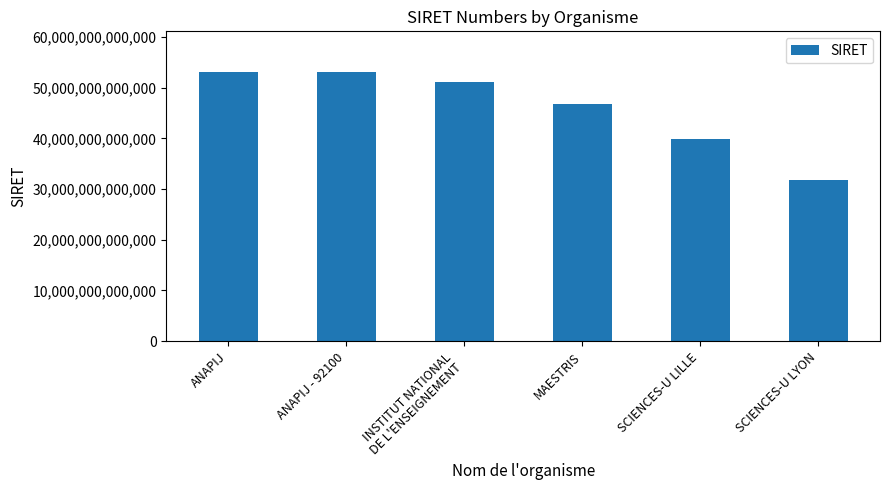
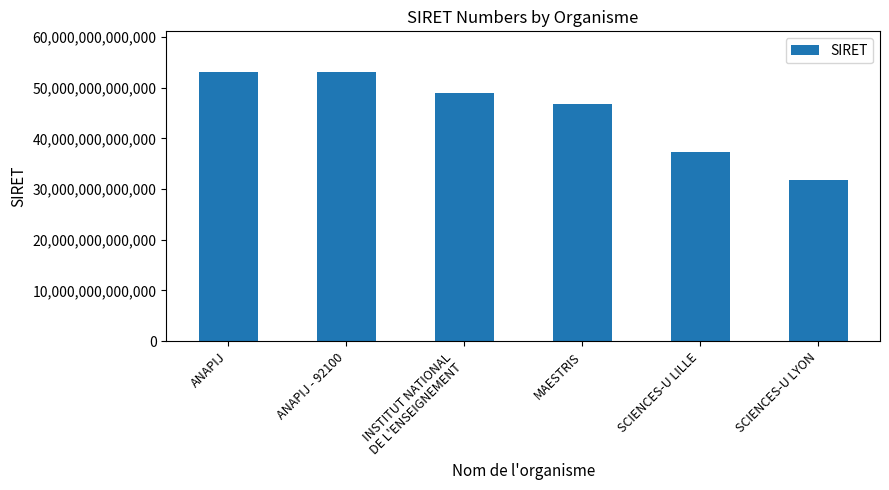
INSTITUT NATIONAL DE L'ENSEIGNEMENT: 51,000,000,000,000 -> 49,000,000,000,000
SCIENCES-U LILLE: 40,000,000,000,000 -> 37,000,000,000,000
